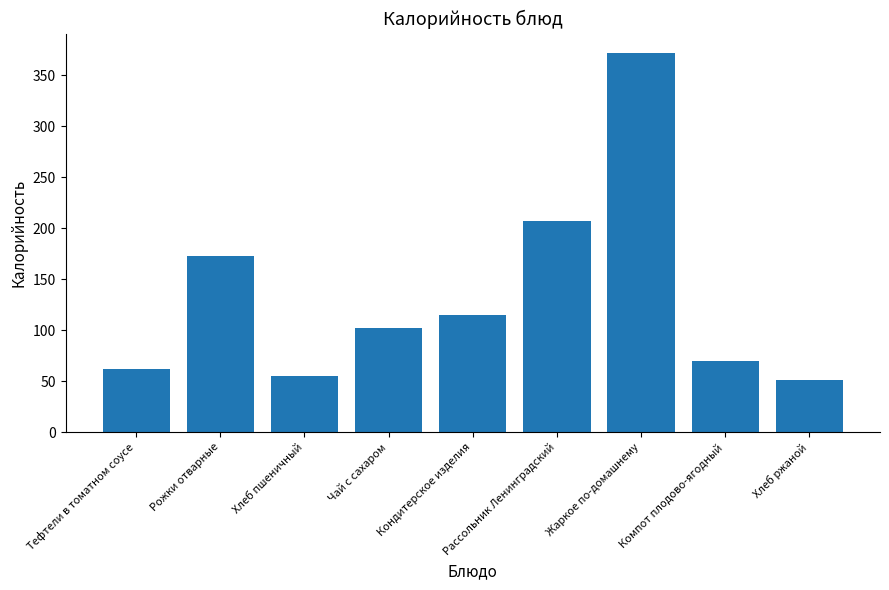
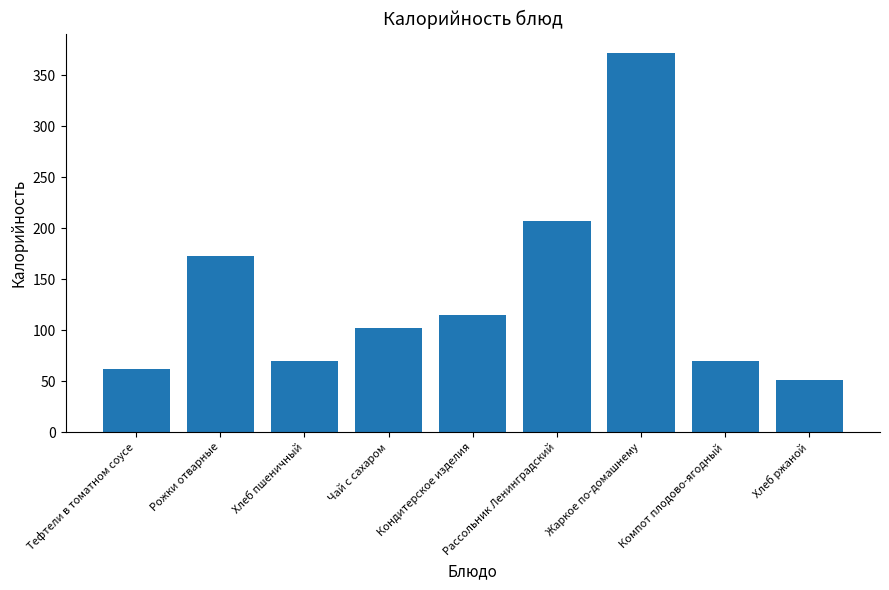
Хлеб пшеничный: 55 -> 70
